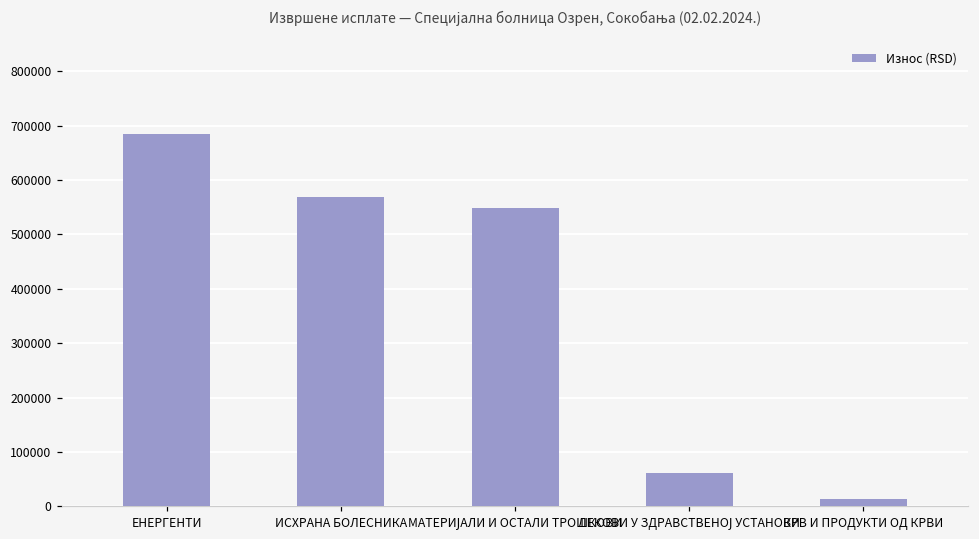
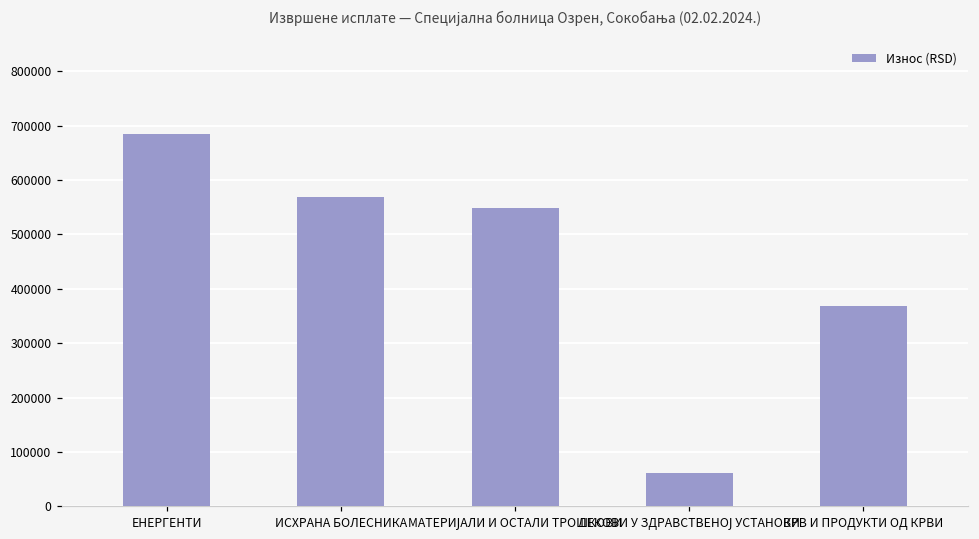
КРВ И ПРОДУКТИ ОД КРВИ: 10000 -> 370000
